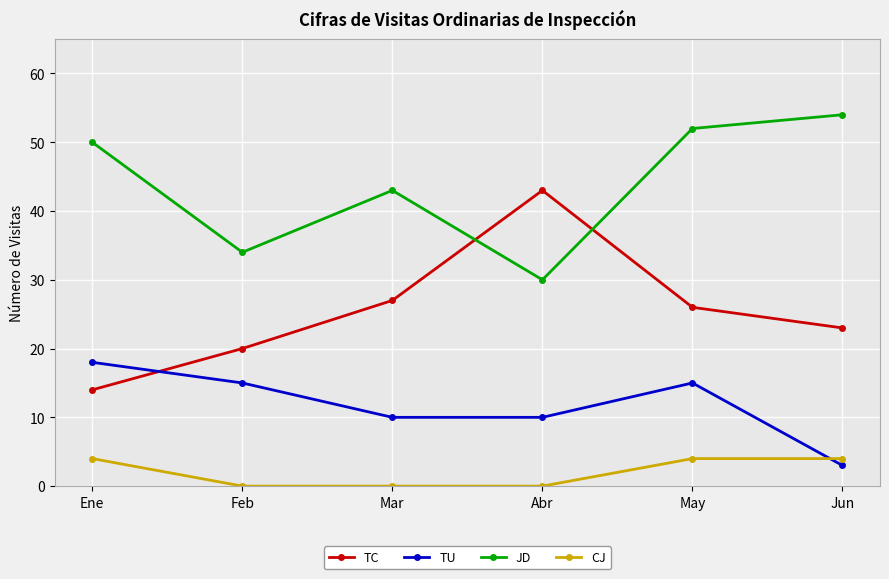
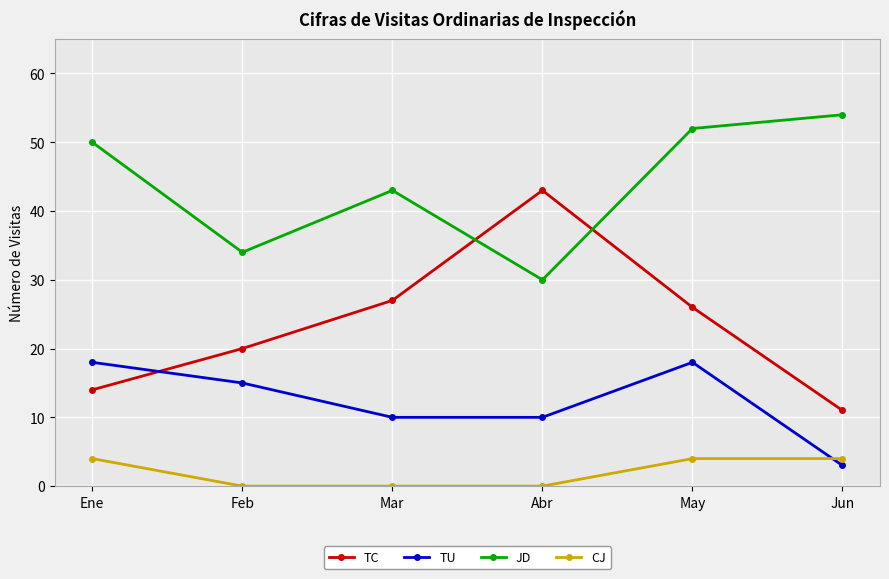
TU, May: 15 -> 18
TC, Jun: 23 -> 11
